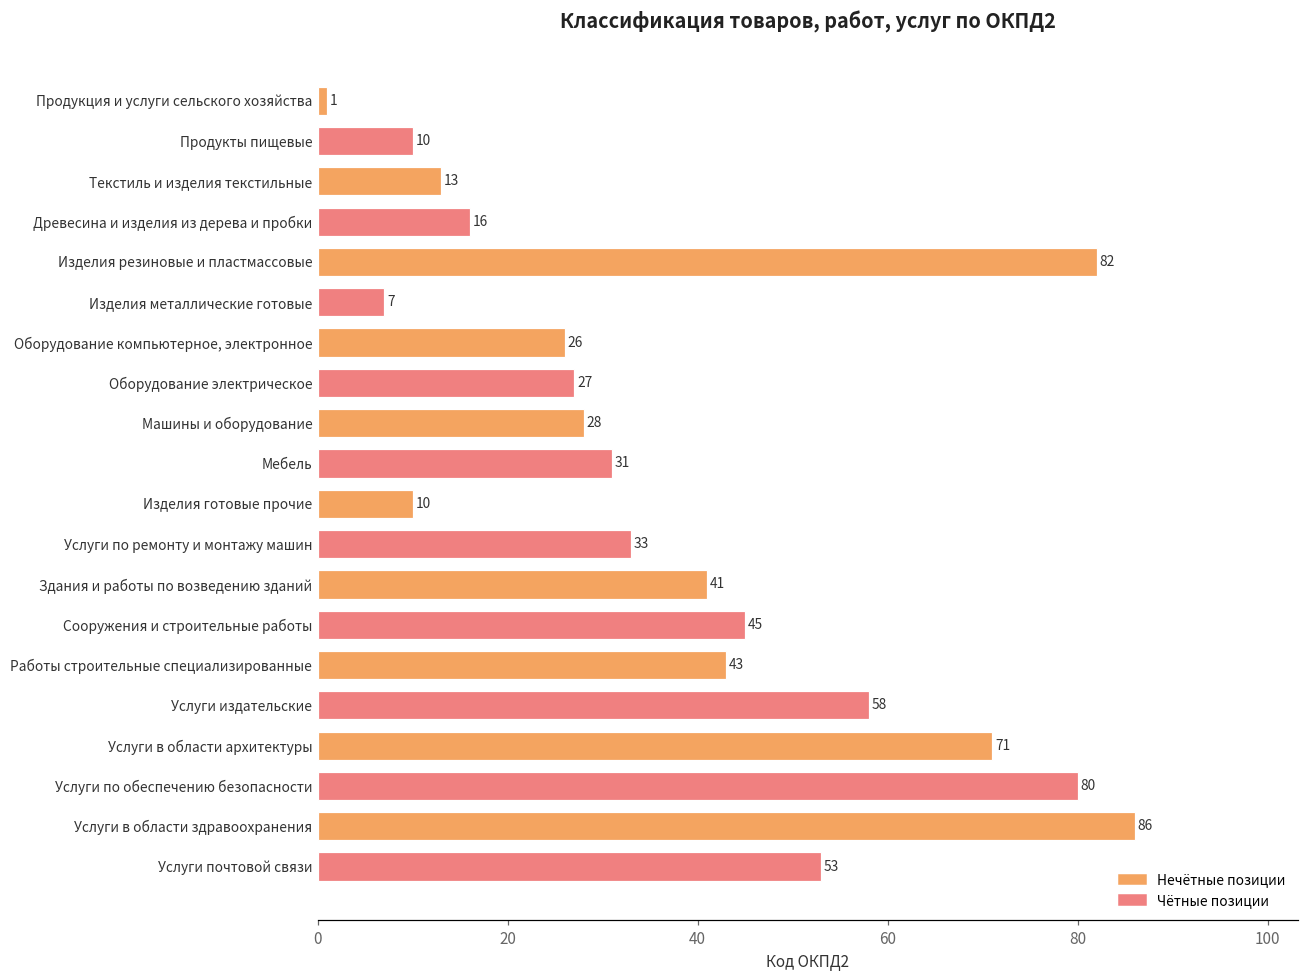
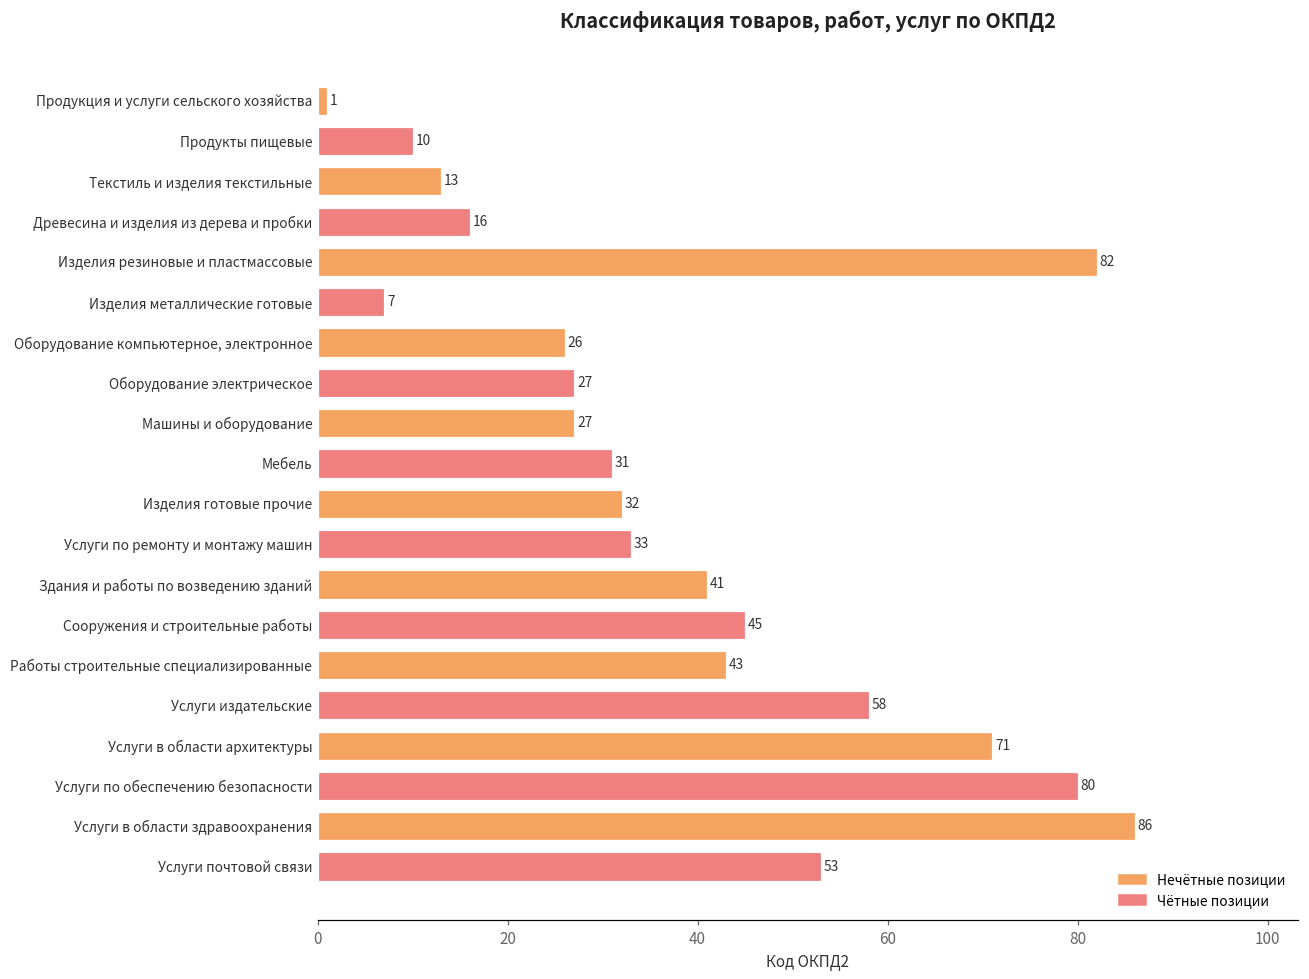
Машины и оборудование: 28 -> 27
Изделия готовые прочие: 10 -> 32
